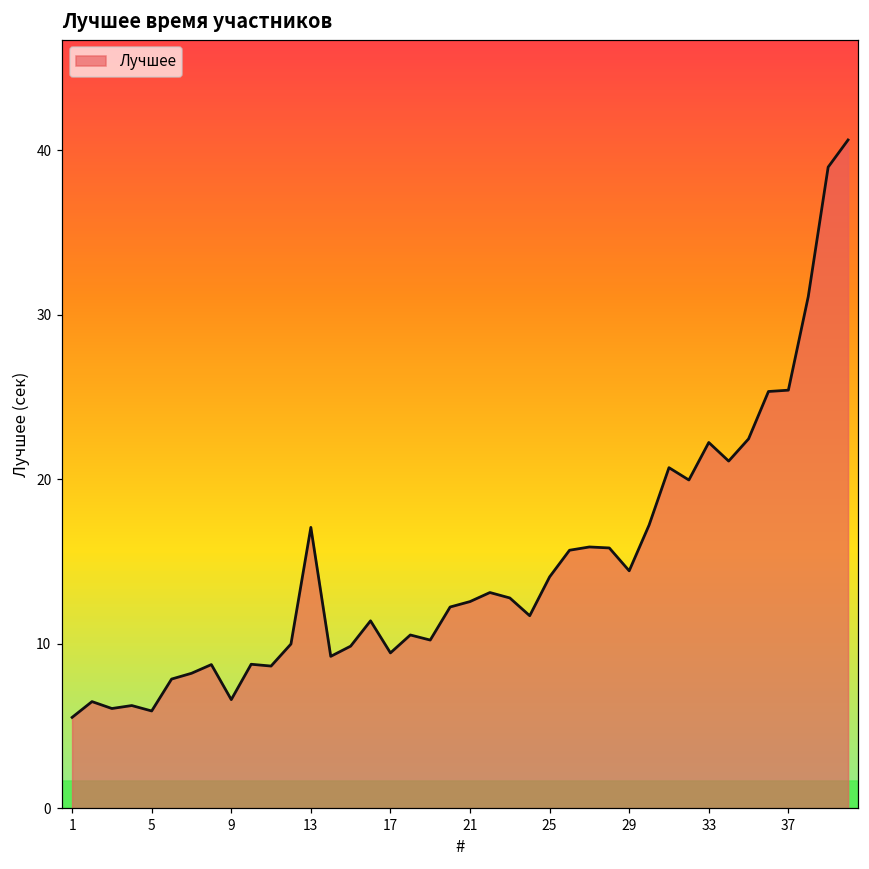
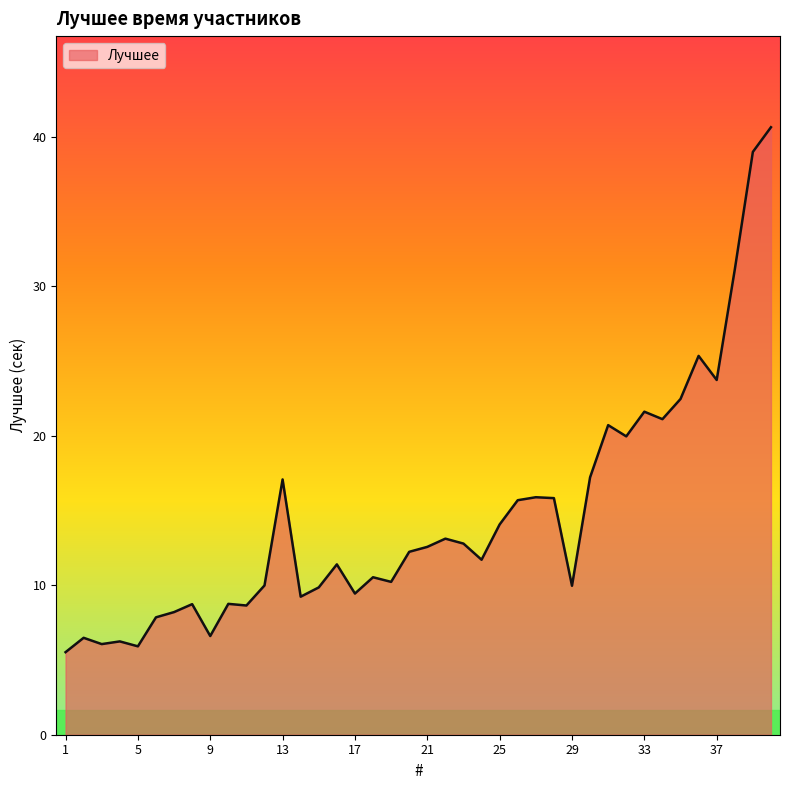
29: 14.4 -> 10.0
33: 22.2 -> 21.6
37: 25.4 -> 23.7
